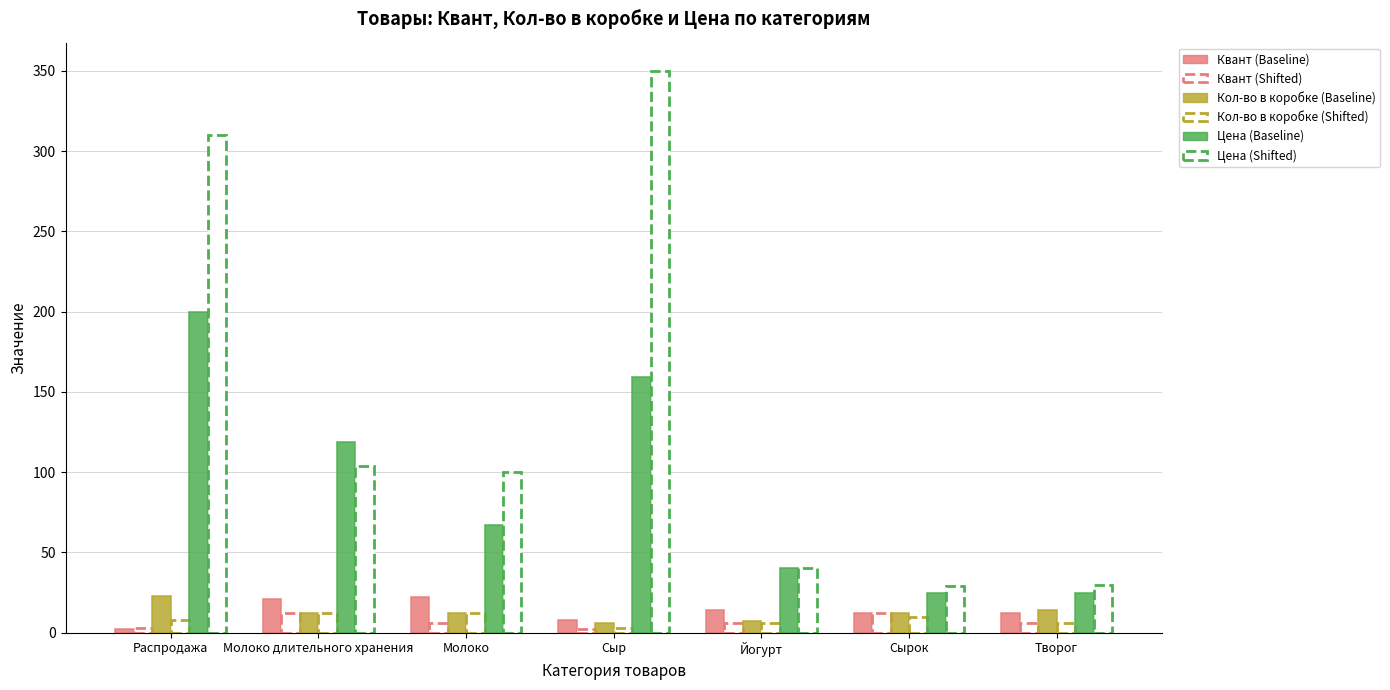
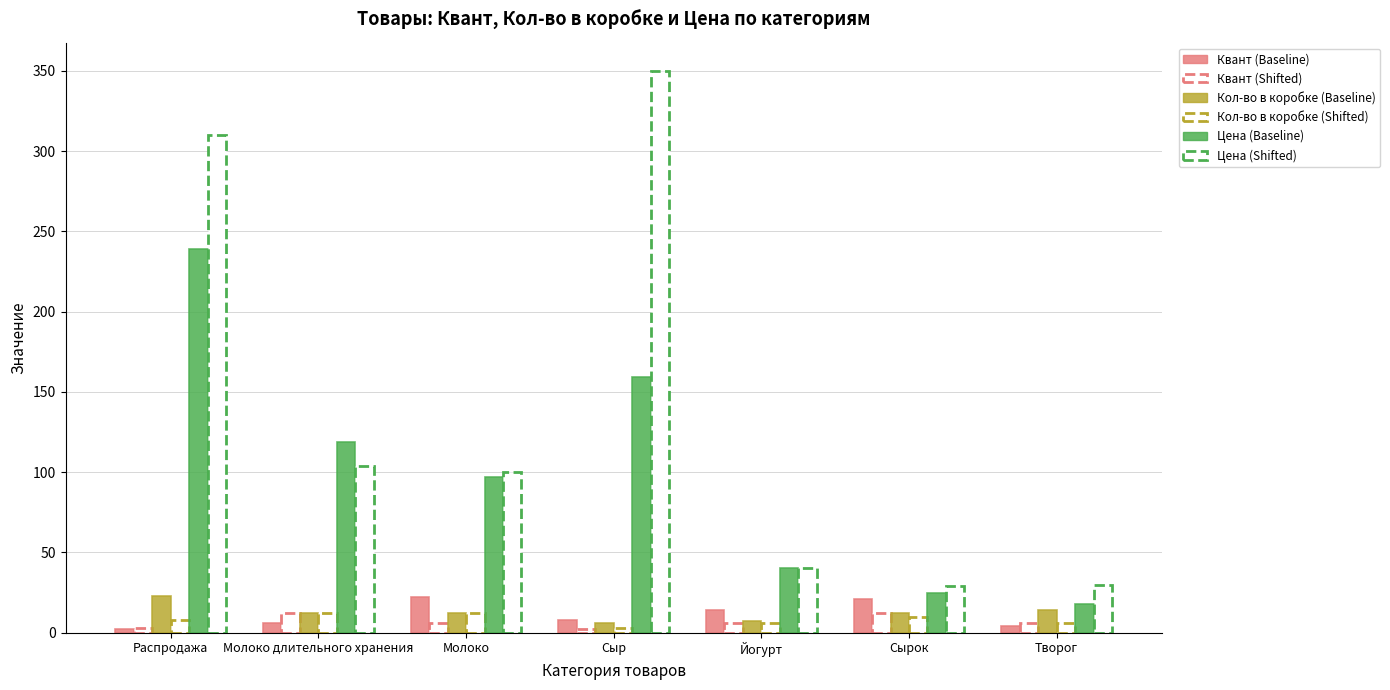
Цена (Baseline), Распродажа: 200 -> 239
Квант (Baseline), Молоко длительного хранения: 21 -> 6
Цена (Baseline), Молоко: 67 -> 97
Квант (Baseline), Сырок: 12 -> 21
Квант (Baseline), Творог: 12 -> 4
Цена (Baseline), Творог: 25 -> 18
